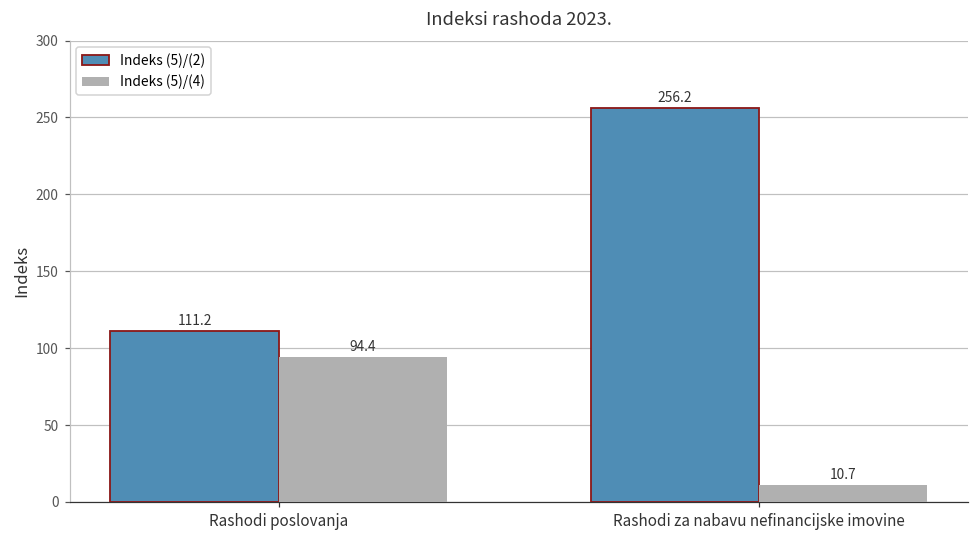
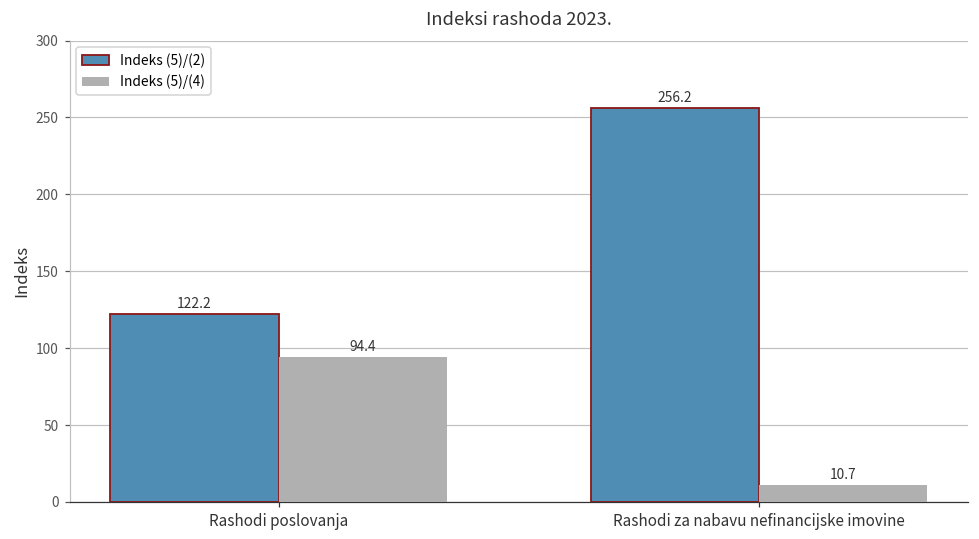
Indeks (5)/(2), Rashodi poslovanja: 111.2 -> 122.2
